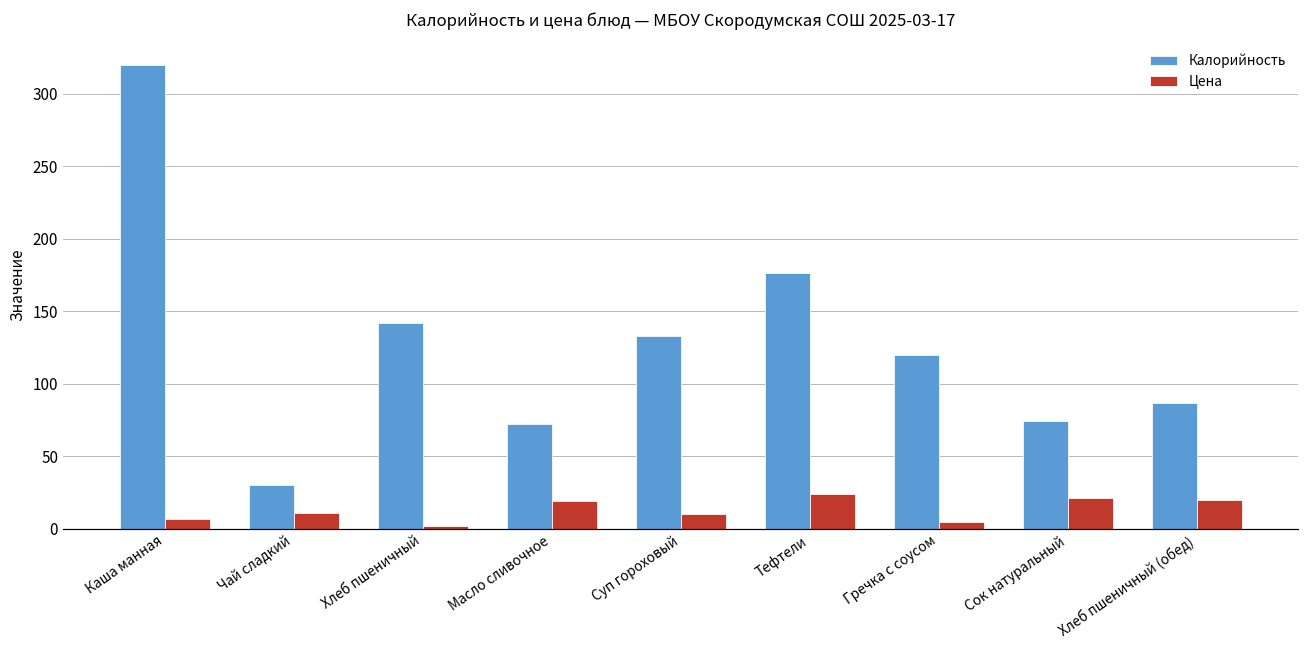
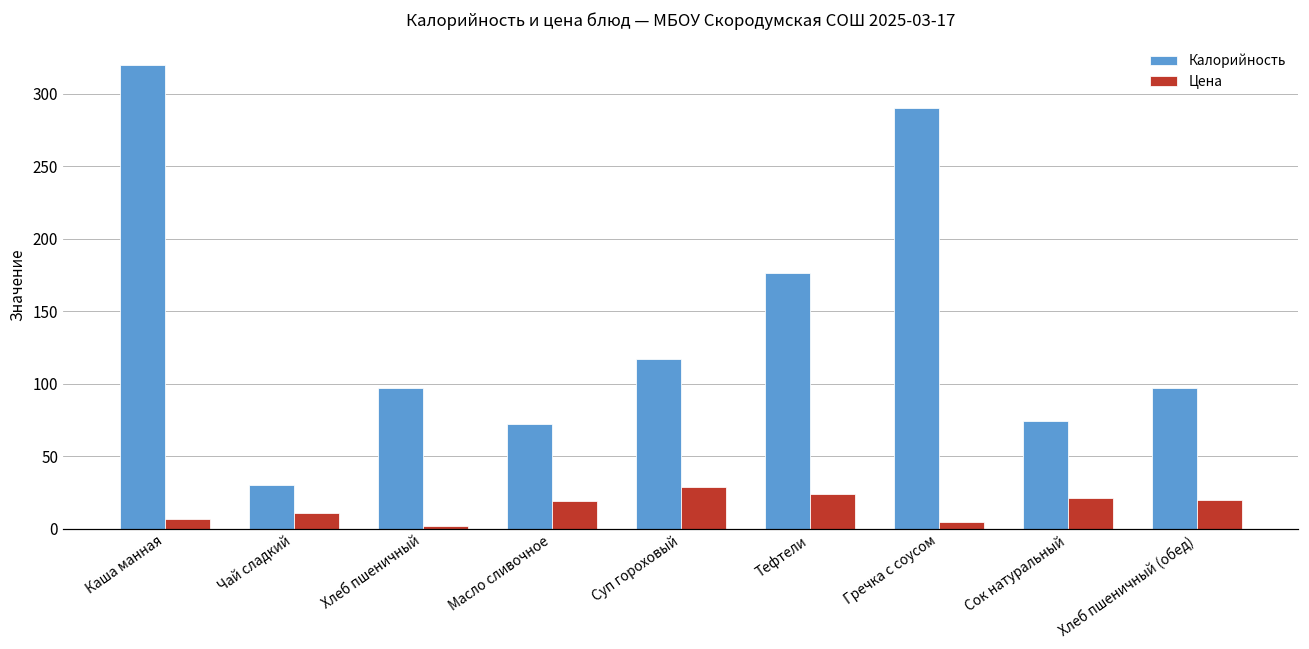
Калорийность, Хлеб пшеничный: 142 -> 97
Калорийность, Суп гороховый: 133 -> 117
Цена, Суп гороховый: 10 -> 29
Калорийность, Гречка с соусом: 120 -> 290
Калорийность, Хлеб пшеничный (обед): 87 -> 97
